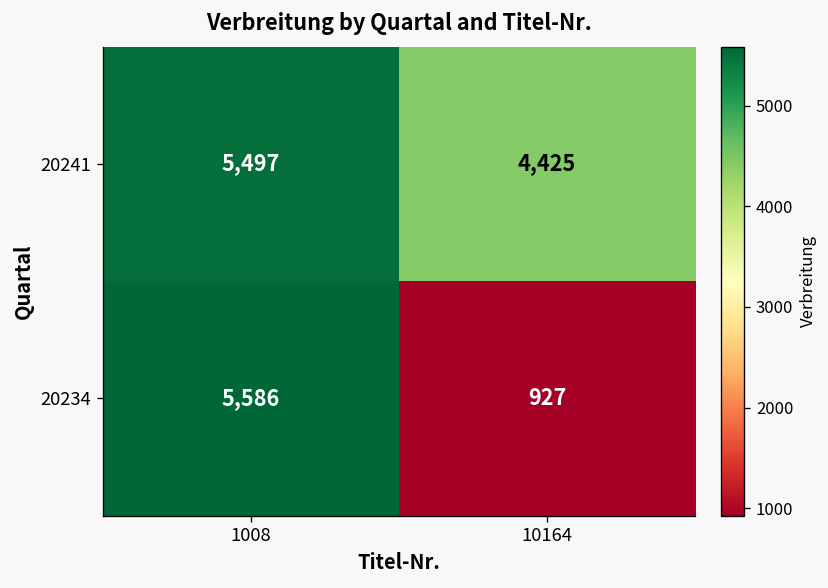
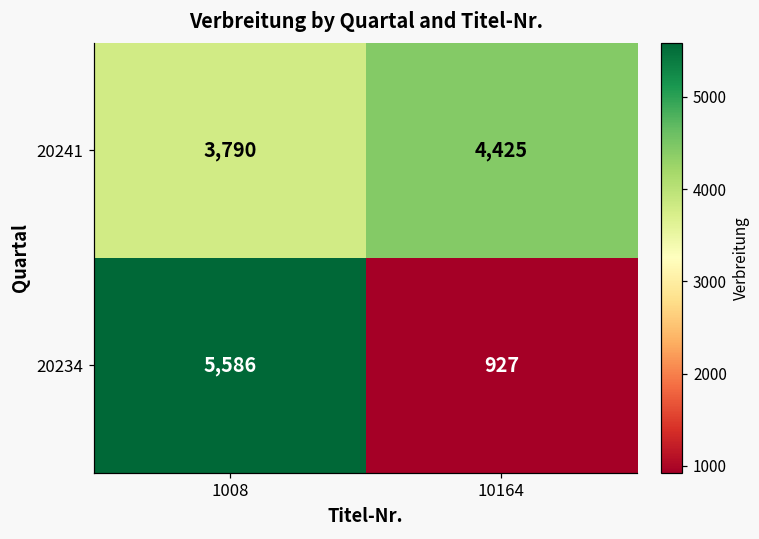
20241, 1008: 5,497 -> 3,790
